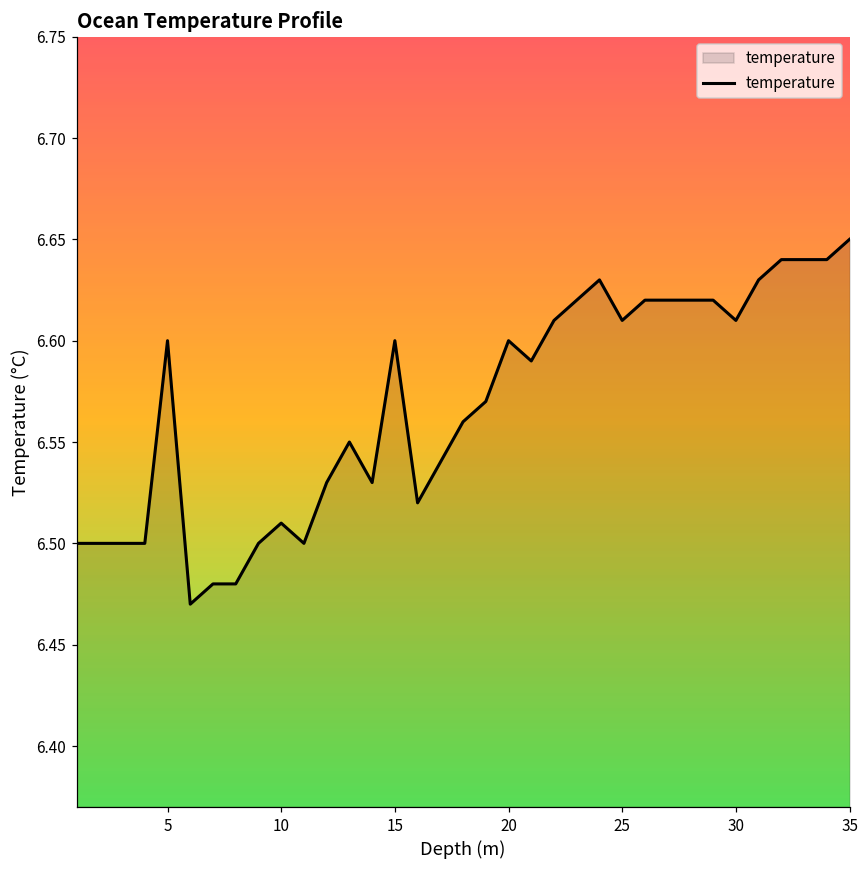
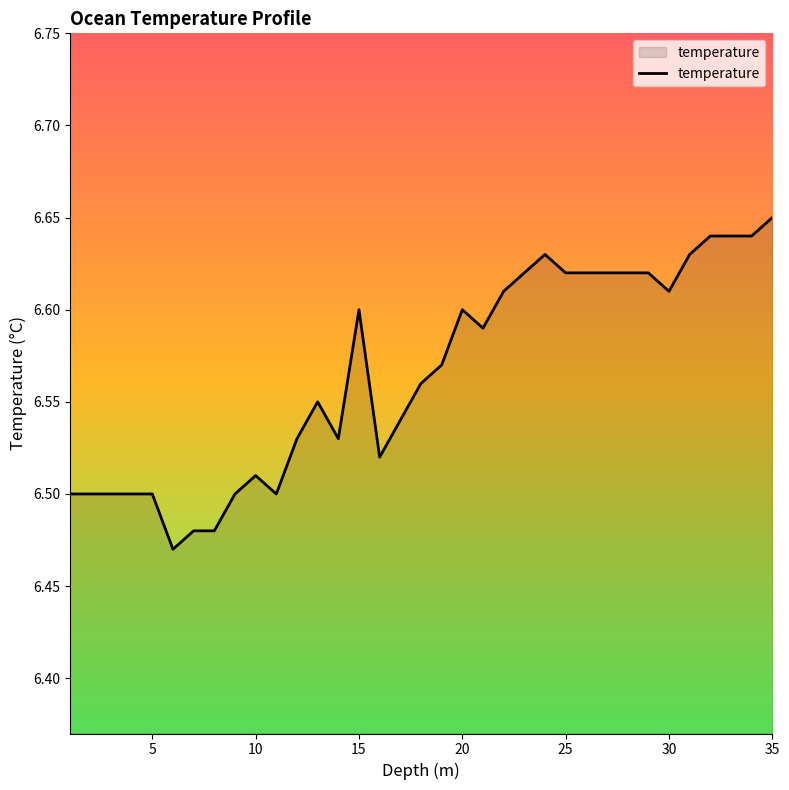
5: 6.6 -> 6.5
25: 6.61 -> 6.62
